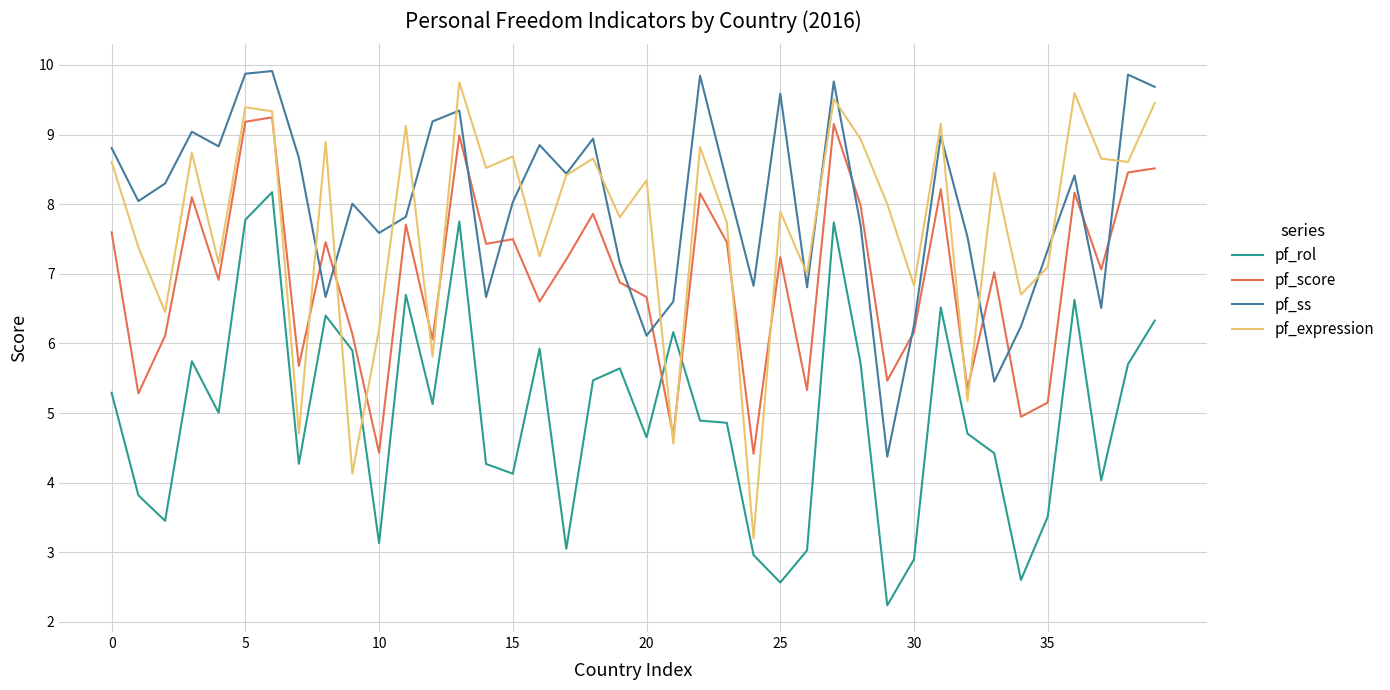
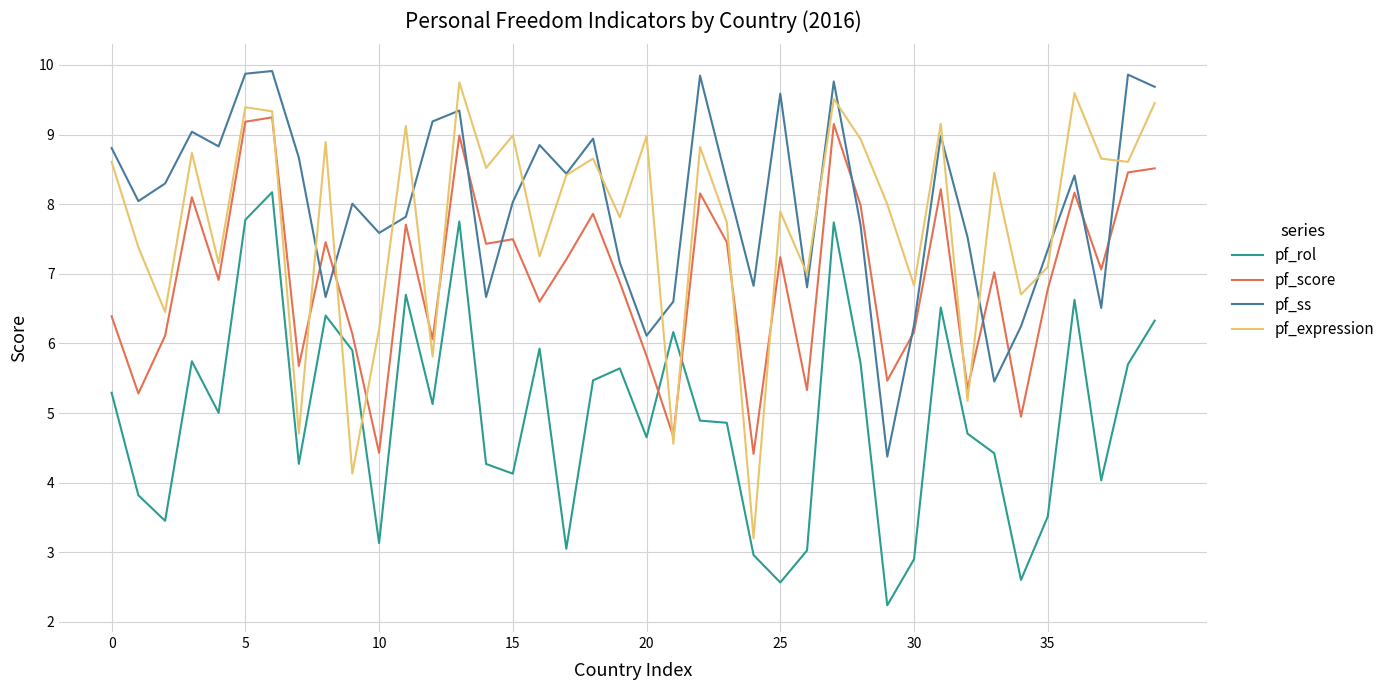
pf_score, 0: 7.6 -> 6.4
pf_expression, 15: 8.7 -> 9.0
pf_score, 20: 6.7 -> 5.8
pf_expression, 20: 8.3 -> 9.0
pf_score, 35: 5.2 -> 6.8
